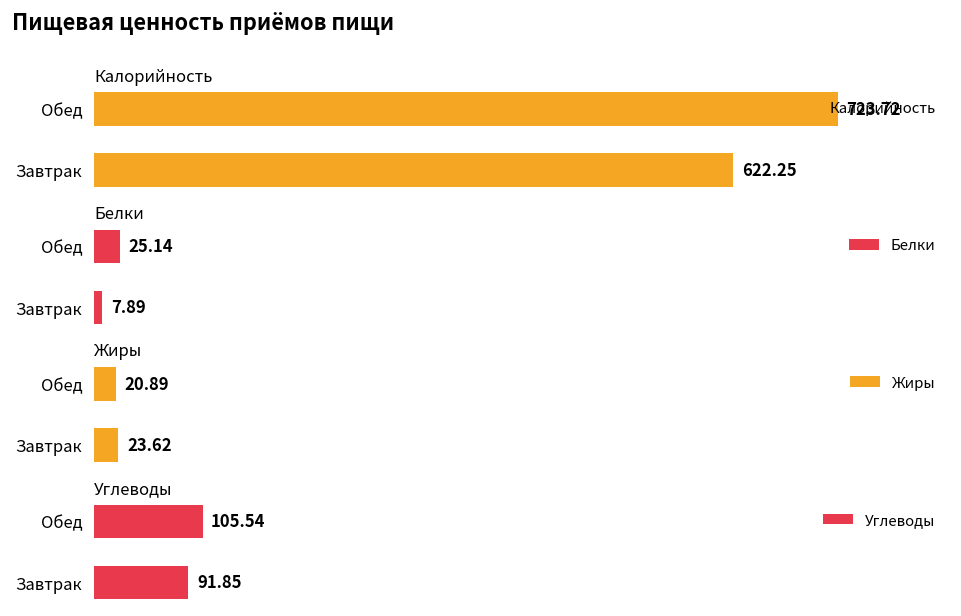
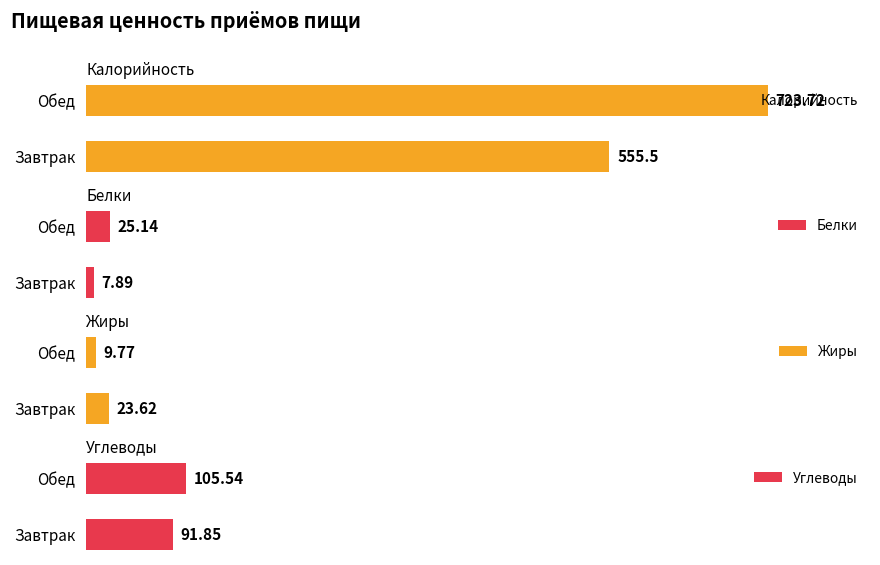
Калорийность, Завтрак: 622.25 -> 555.5
Жиры, Обед: 20.89 -> 9.77
